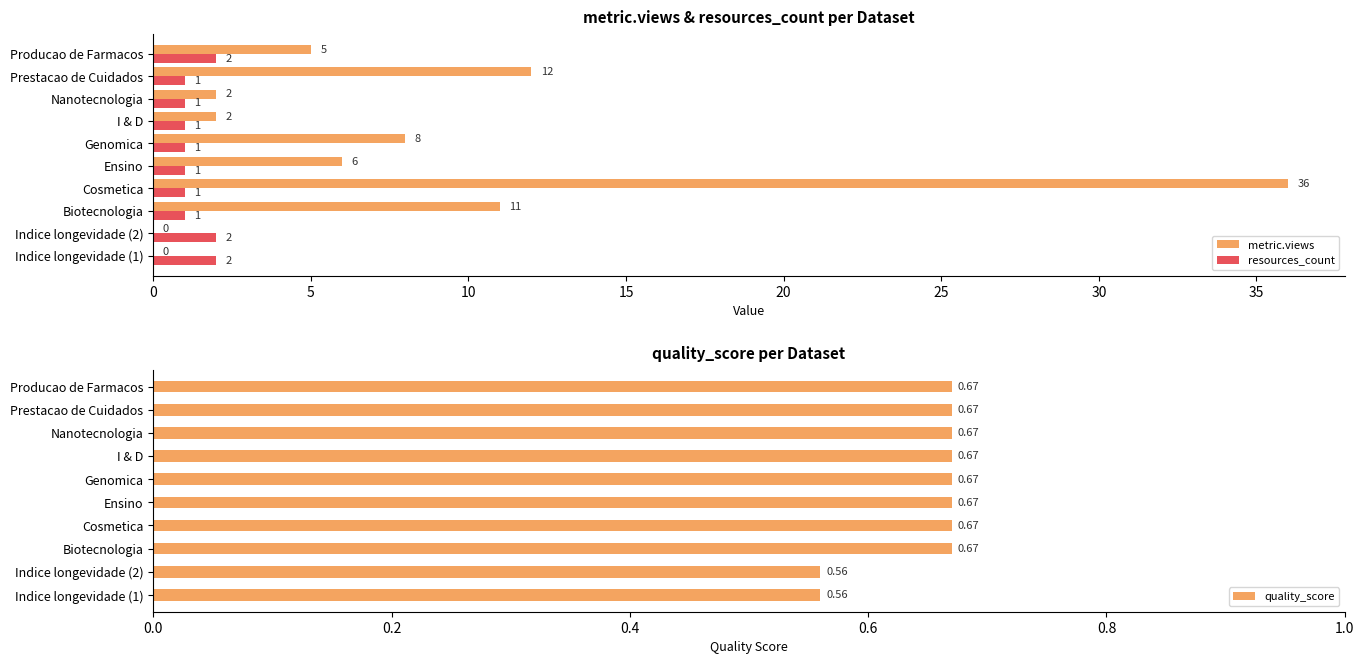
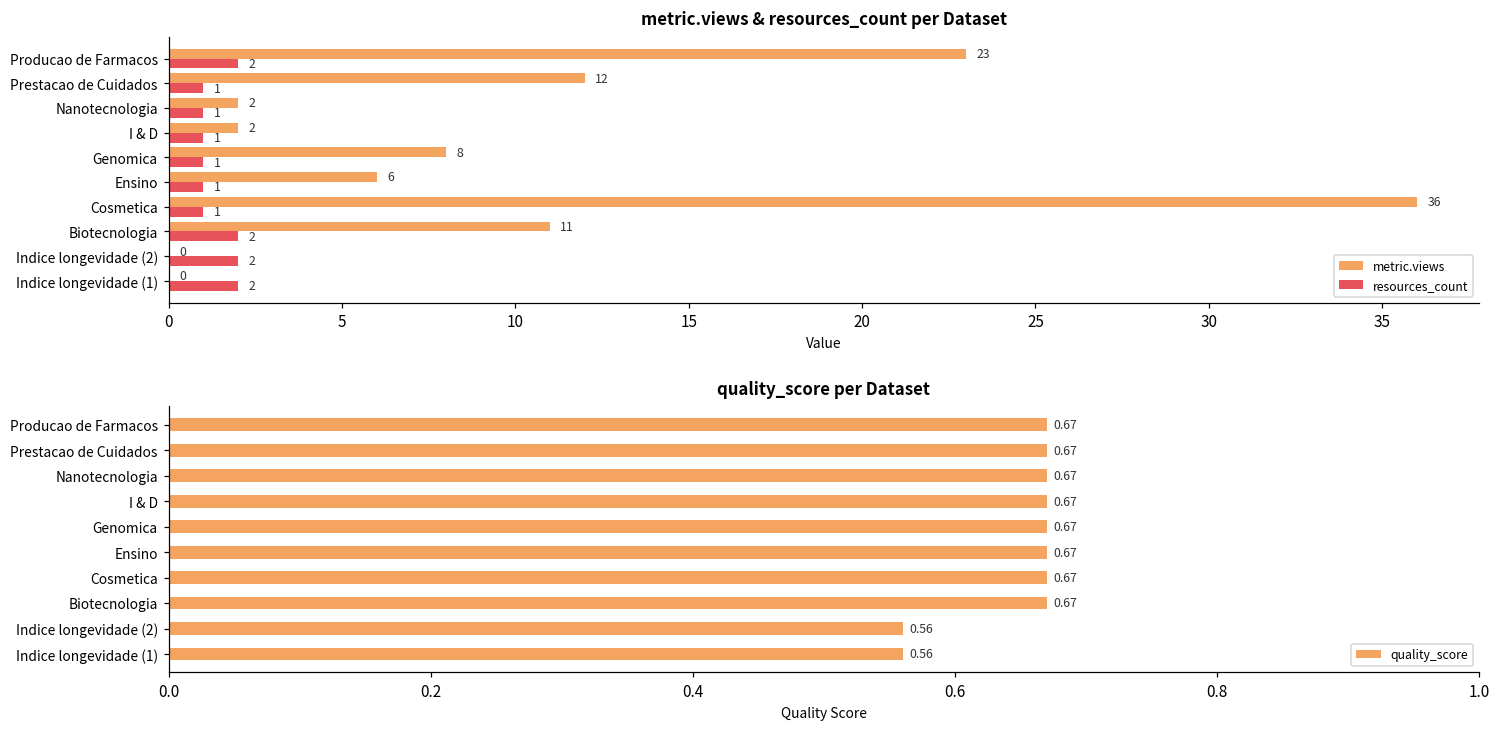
metric.views & resources_count per Dataset, metric.views, Producao de Farmacos: 5 -> 23
metric.views & resources_count per Dataset, resources_count, Biotecnologia: 1 -> 2
